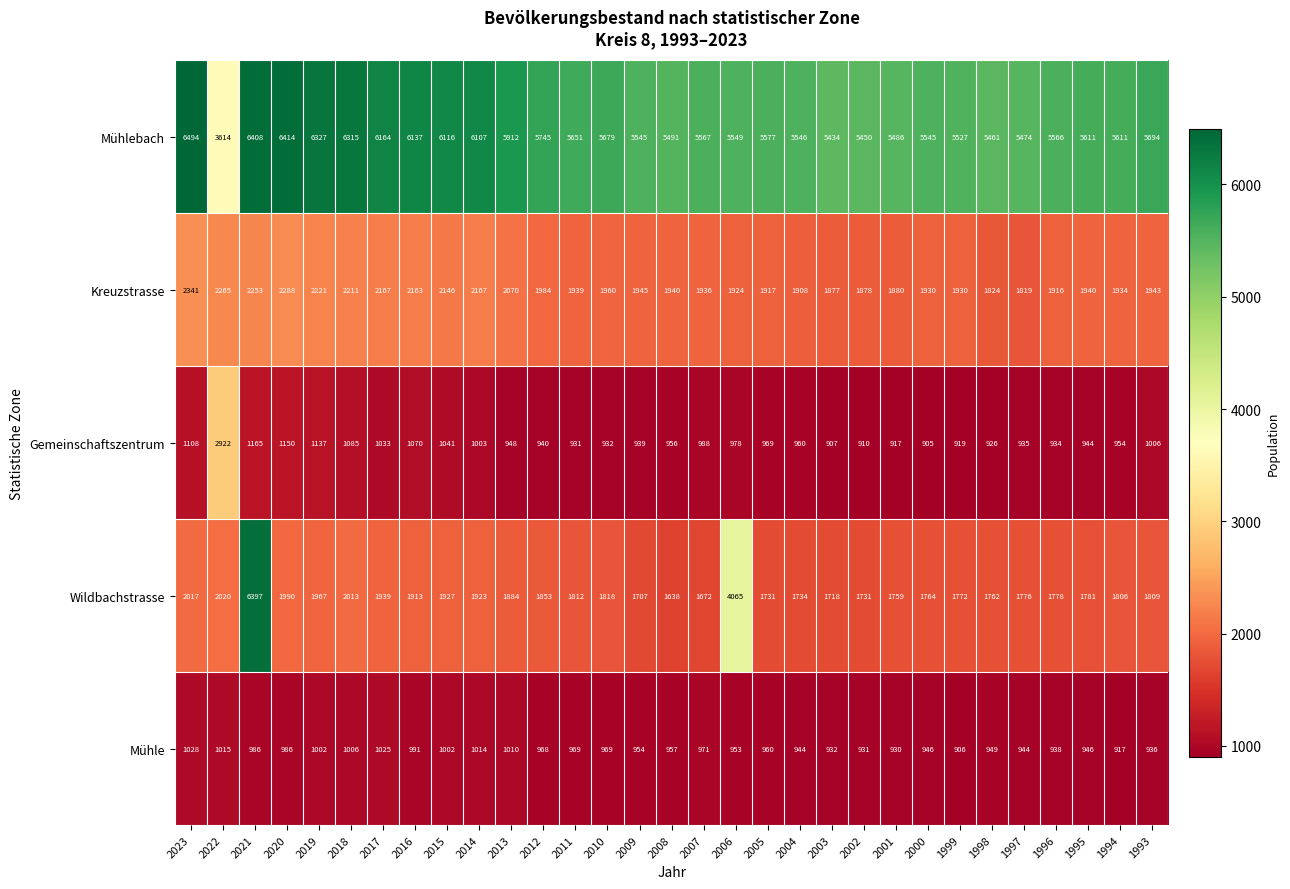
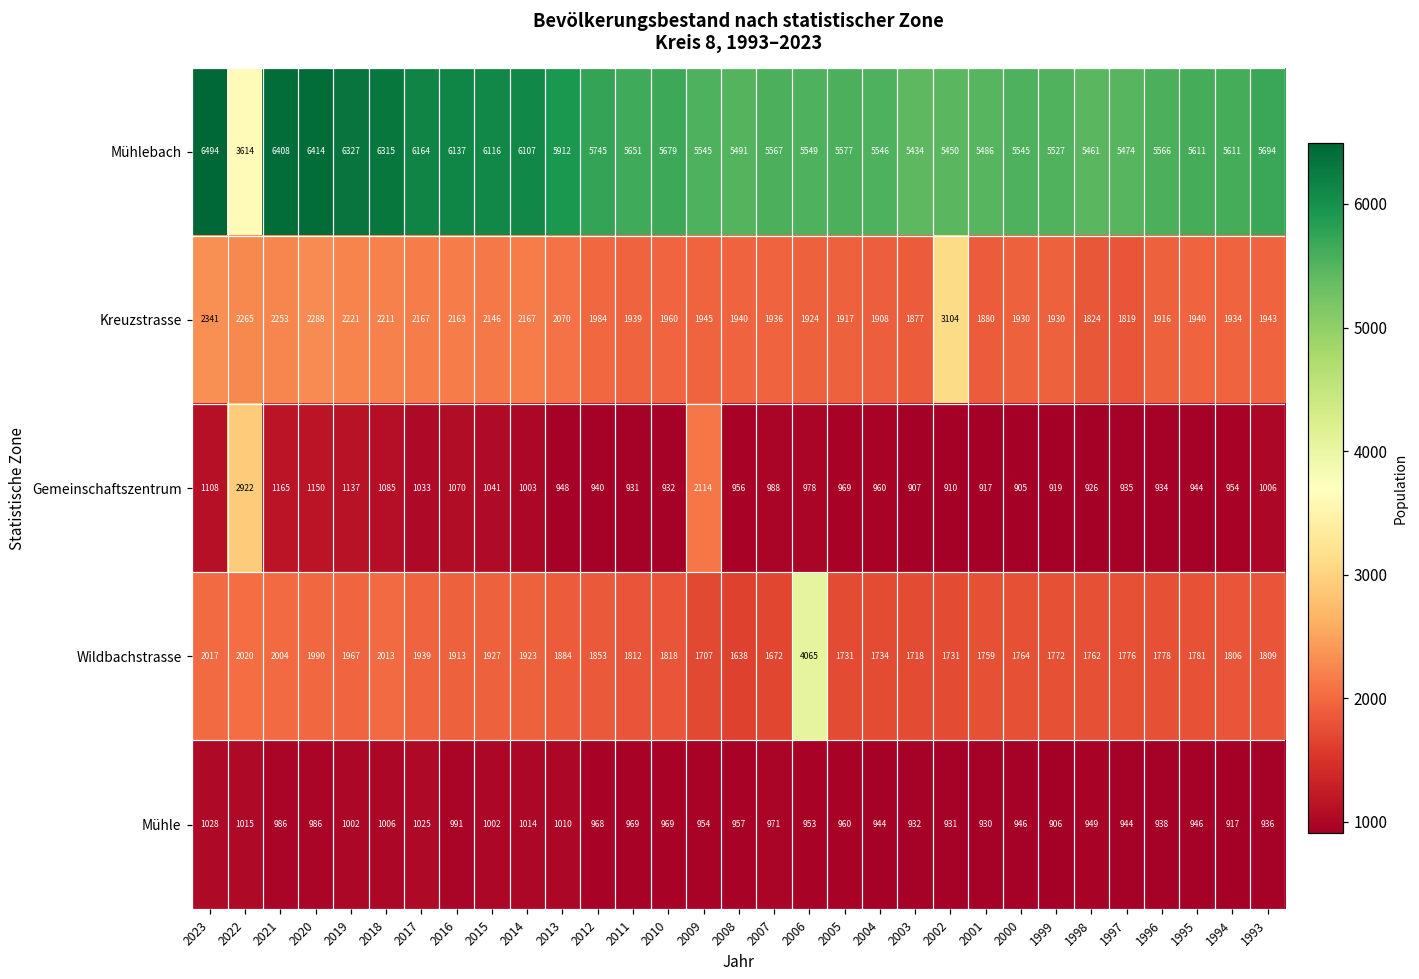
Kreuzstrasse, 2002: 1878 -> 3104
Gemeinschaftszentrum, 2009: 939 -> 2114
Wildbachstrasse, 2021: 6397 -> 2004
